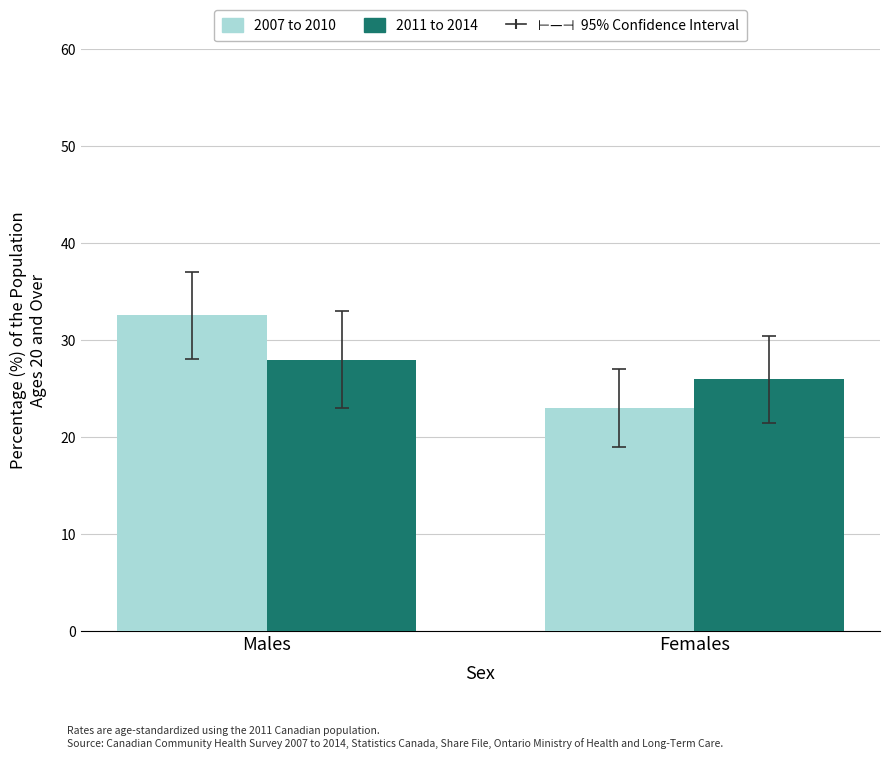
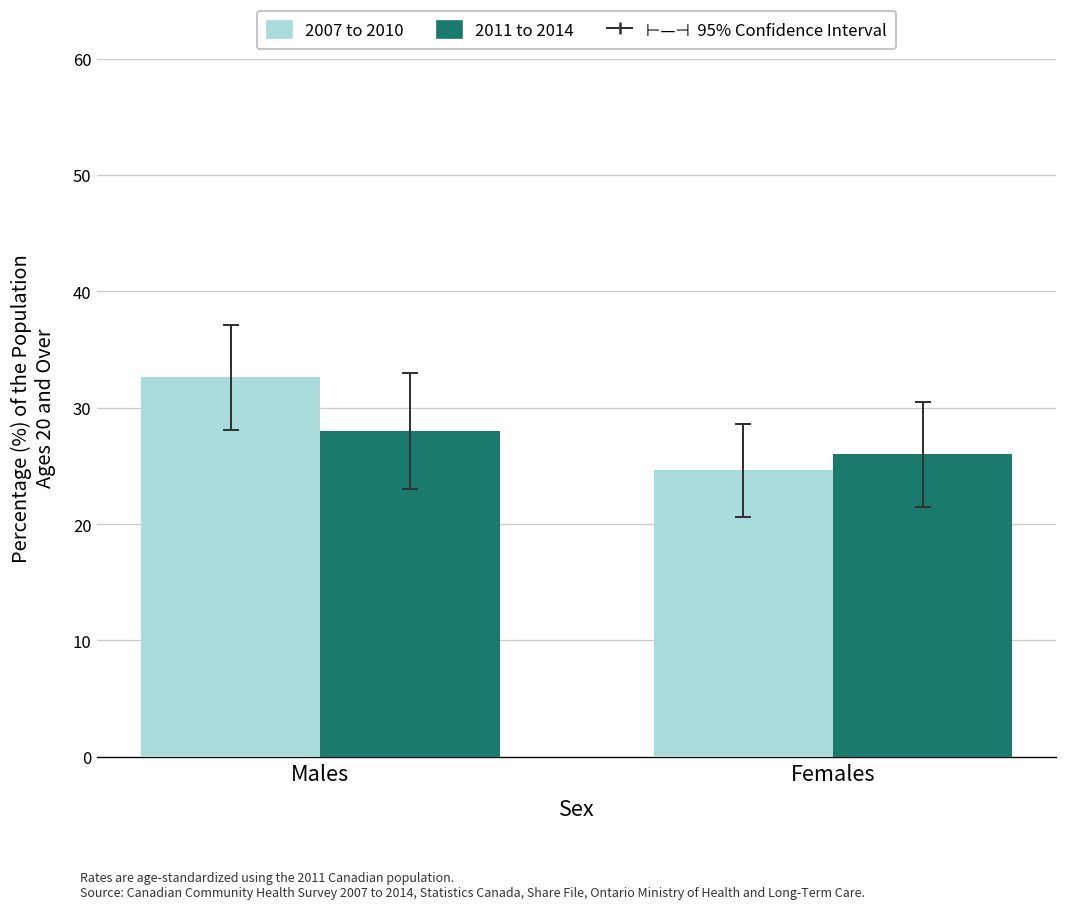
2007 to 2010, Females: 23 -> 25
